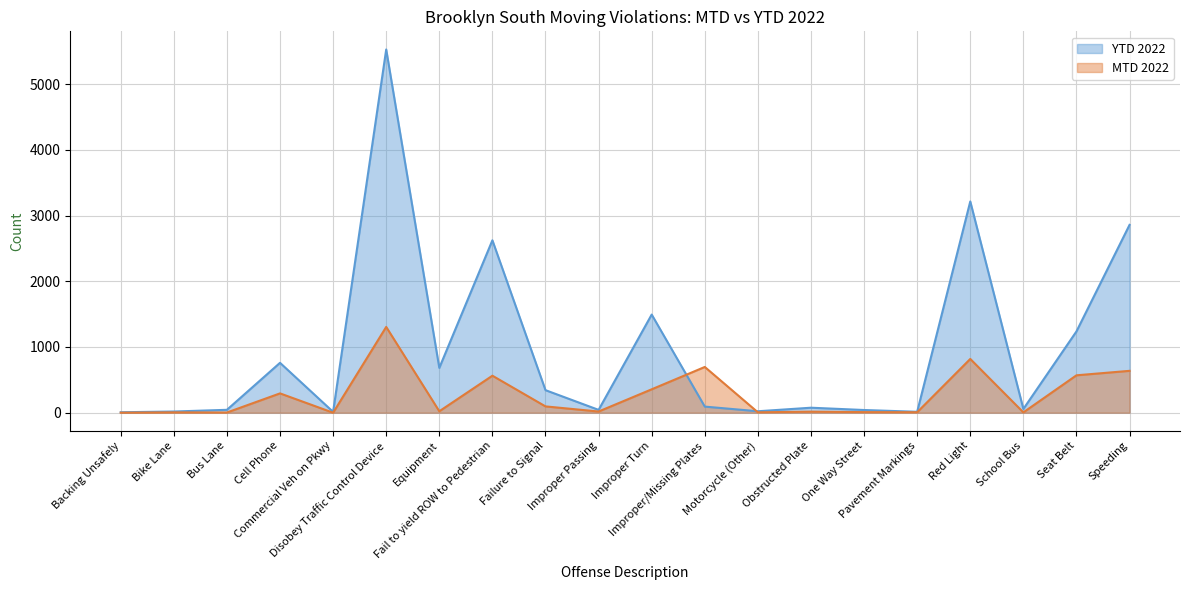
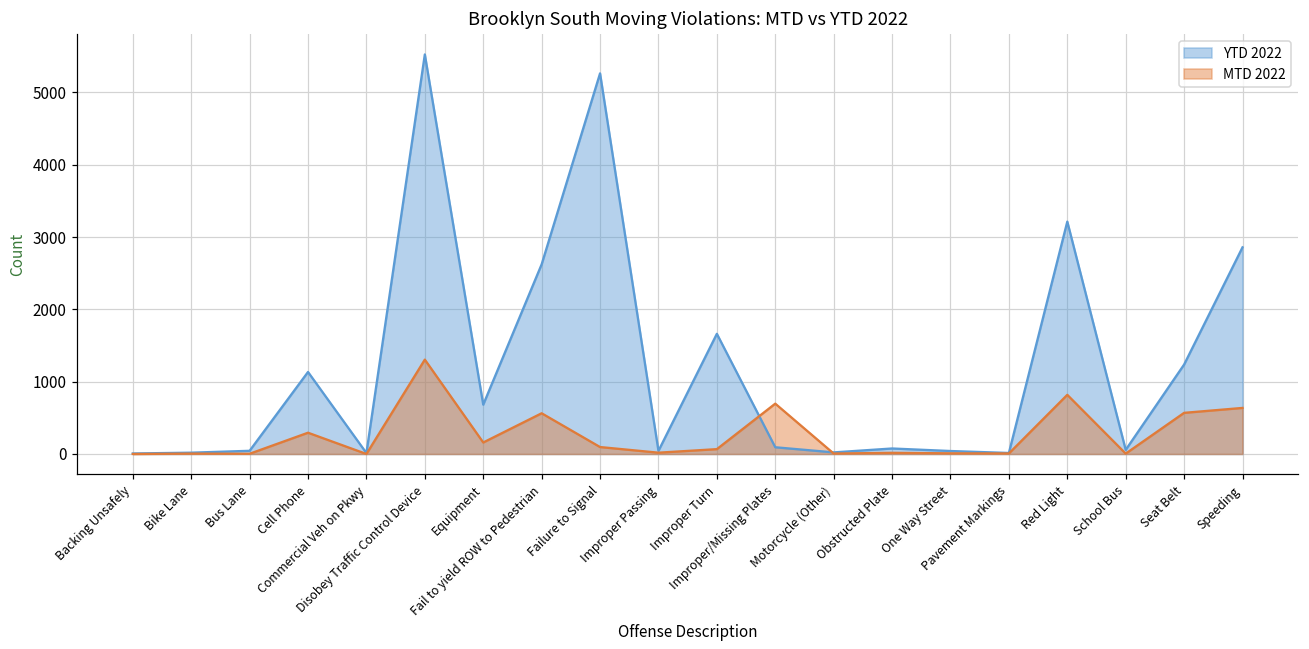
YTD 2022, Cell Phone: 800 -> 1100
MTD 2022, Equipment: 0 -> 200
YTD 2022, Failure to Signal: 300 -> 5300
YTD 2022, Improper Turn: 1500 -> 1700
MTD 2022, Improper Turn: 400 -> 100
